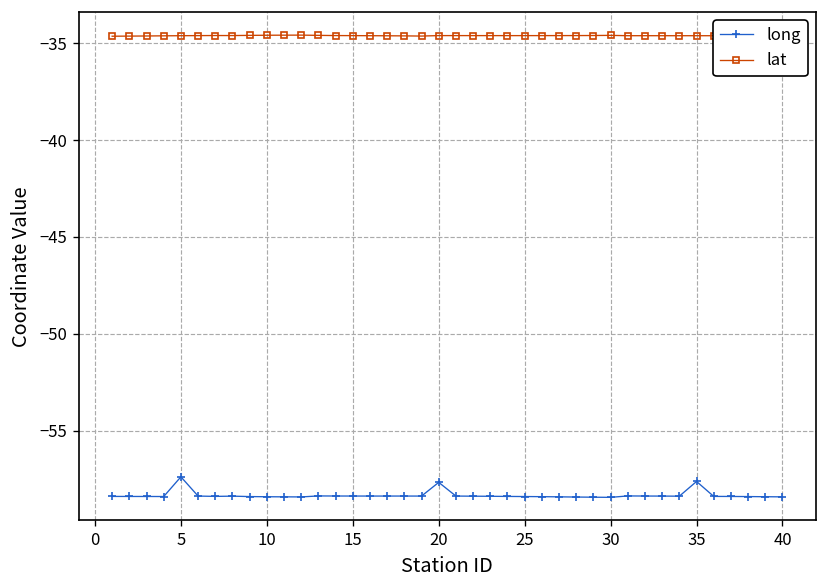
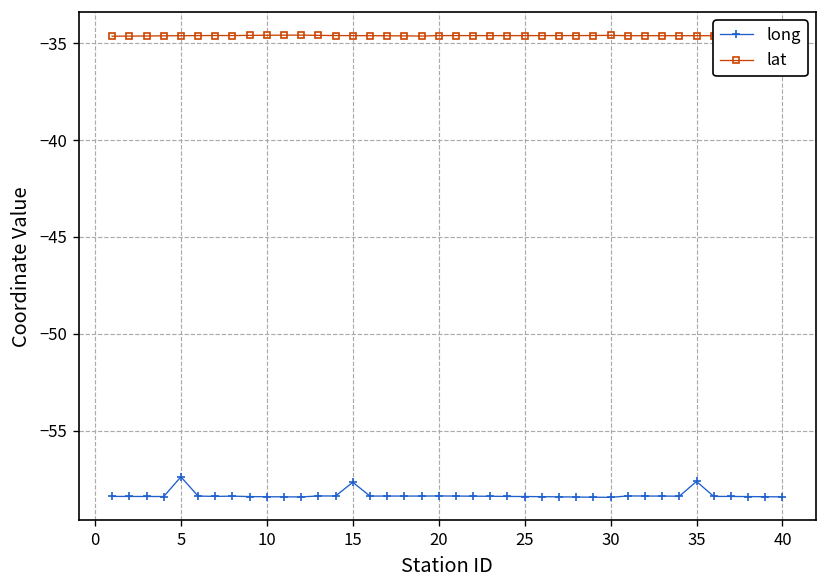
long, 15: -58.4 -> -57.7
long, 20: -57.7 -> -58.4
